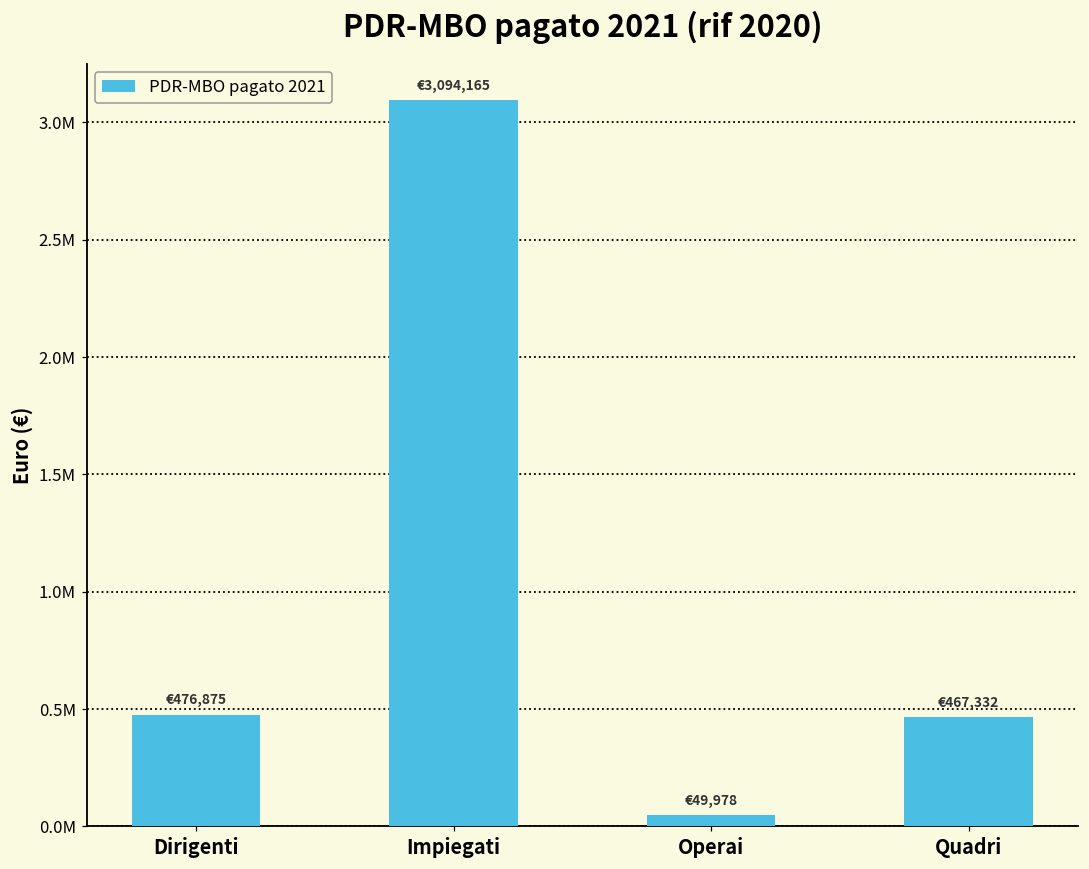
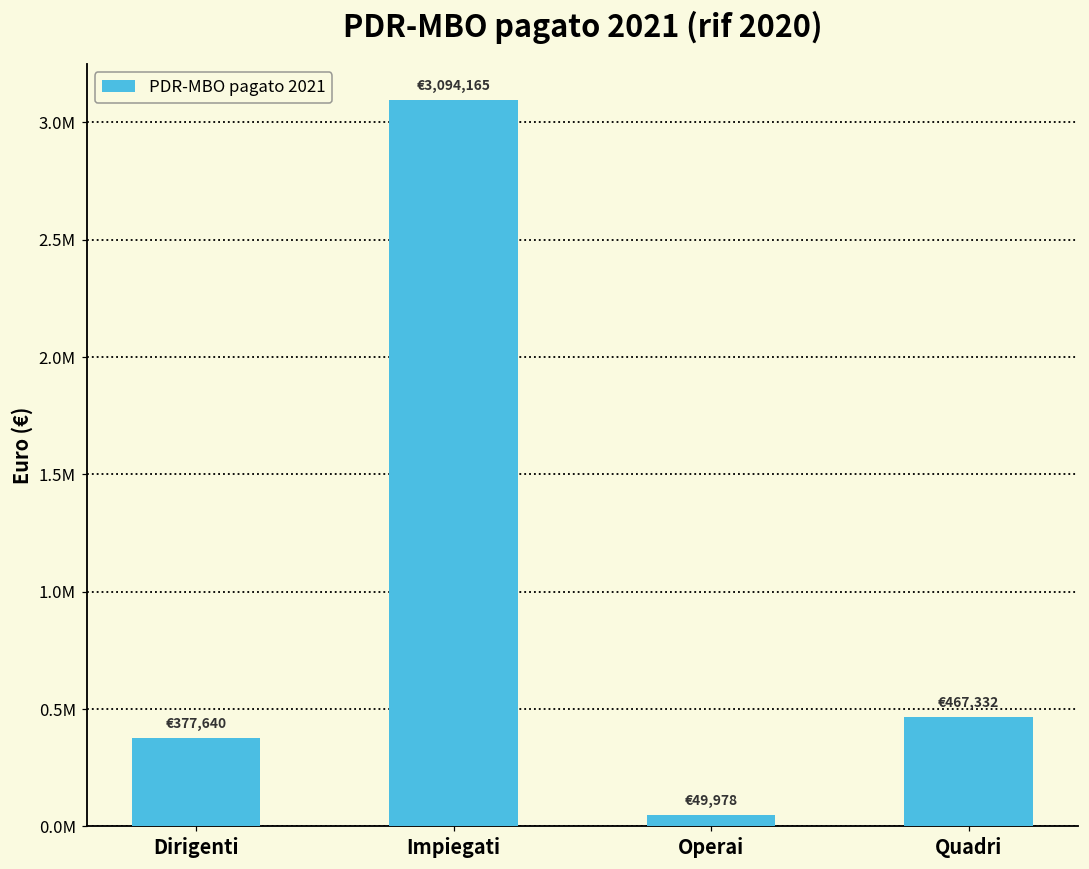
Dirigenti: €476,875 -> €377,640
